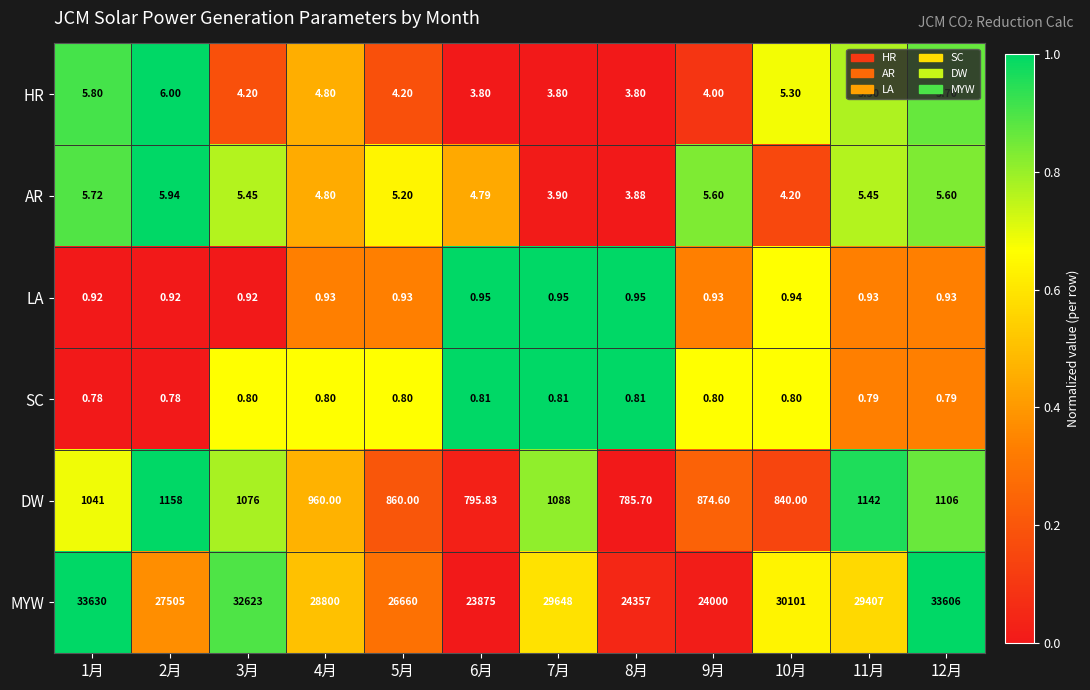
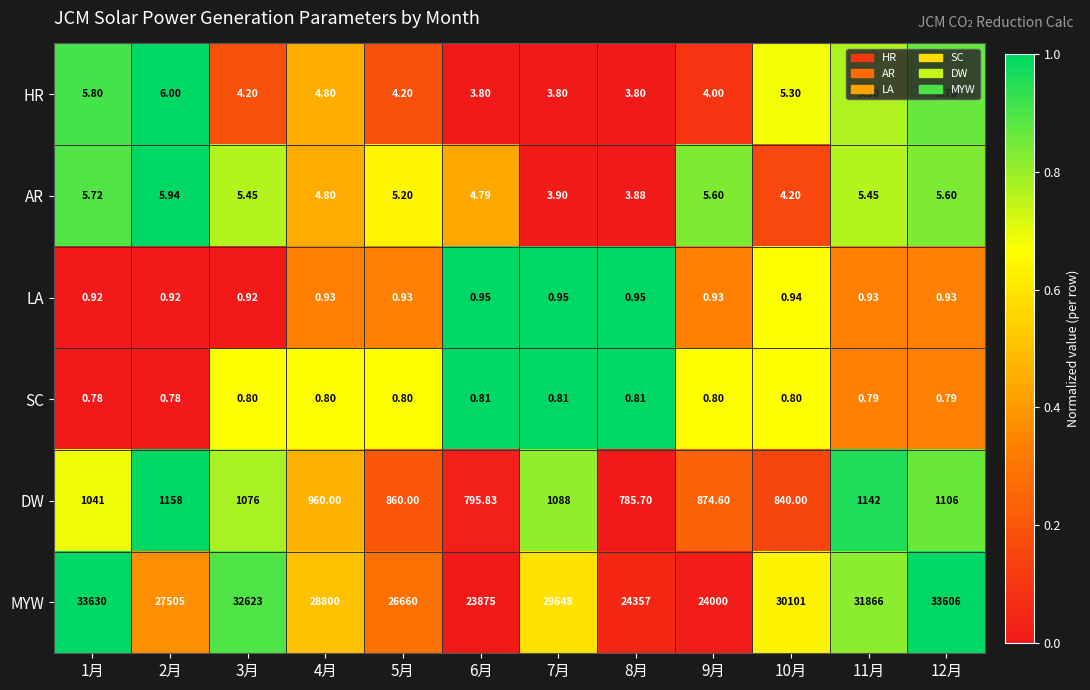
MYW, 11月: 29407 -> 31866
